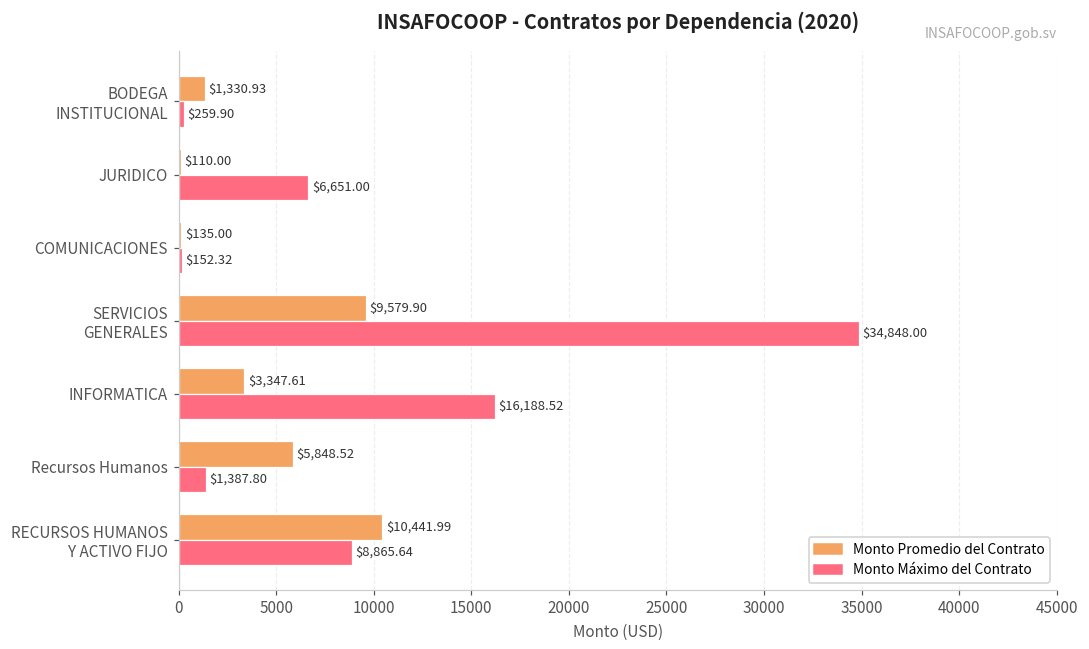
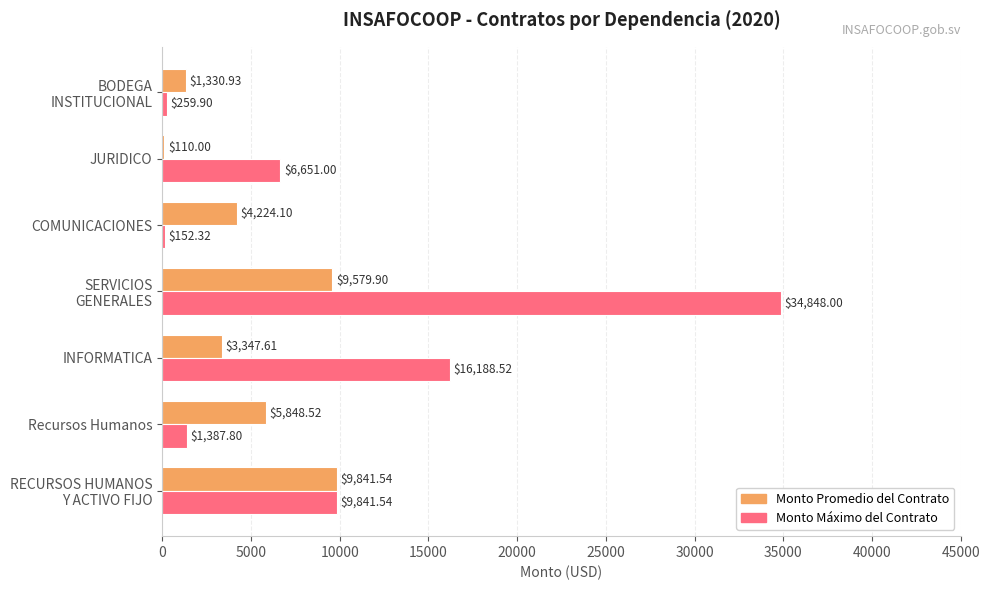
Monto Promedio del Contrato, COMUNICACIONES: $135.00 -> $4,224.10
Monto Promedio del Contrato, RECURSOS HUMANOS Y ACTIVO FIJO: $10,441.99 -> $9,841.54
Monto Máximo del Contrato, RECURSOS HUMANOS Y ACTIVO FIJO: $8,865.64 -> $9,841.54
